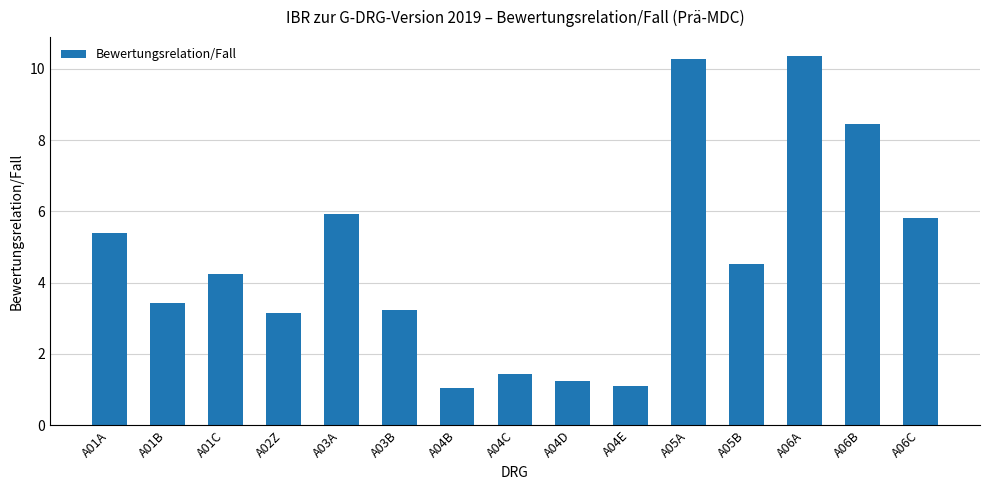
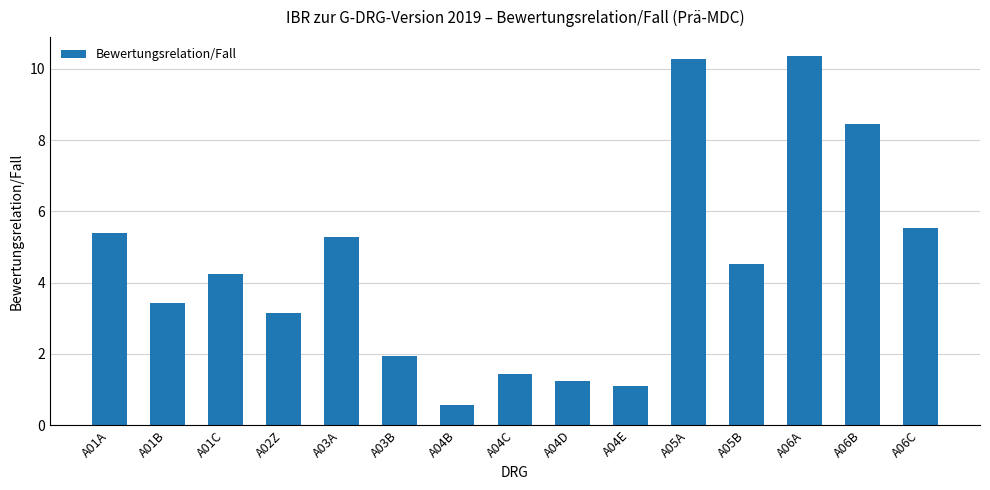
A03A: 5.9 -> 5.3
A03B: 3.2 -> 1.9
A04B: 1.0 -> 0.6
A06C: 5.8 -> 5.5
